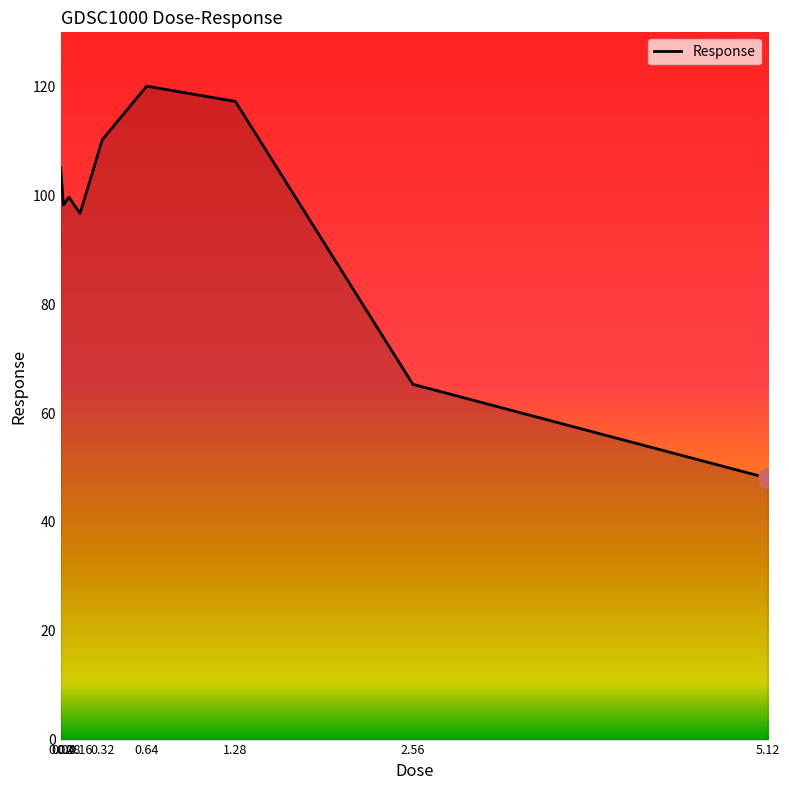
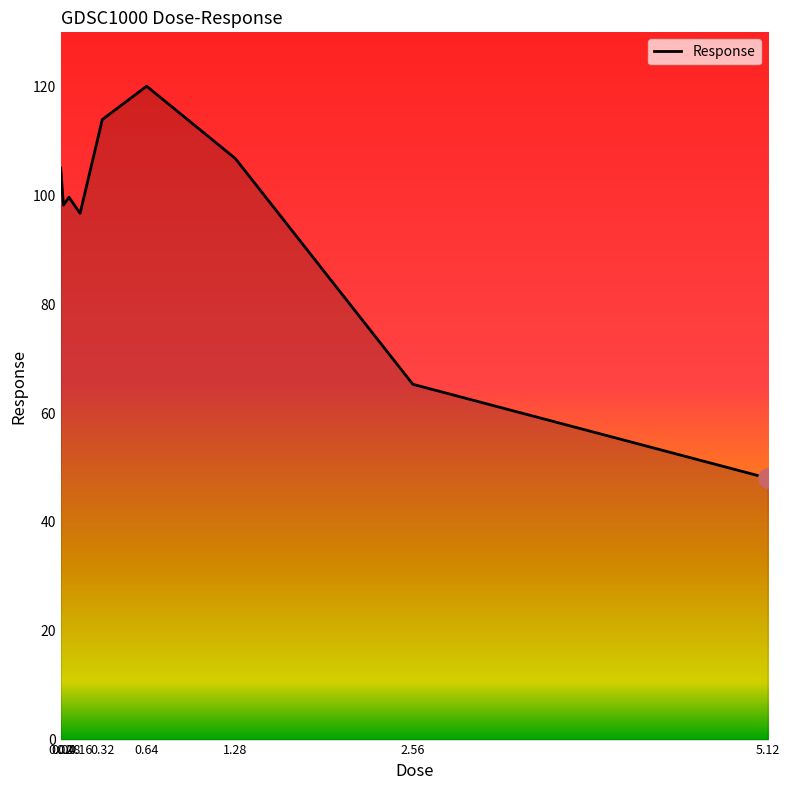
Response, 0.32: 110 -> 114
Response, 1.28: 117 -> 107
